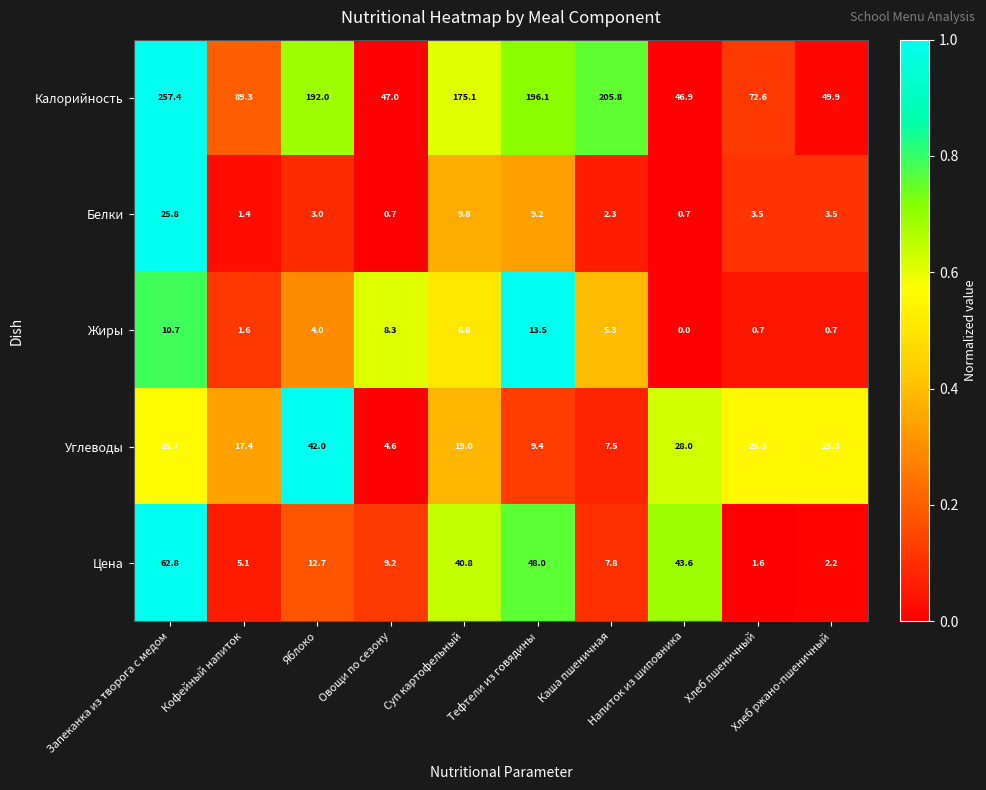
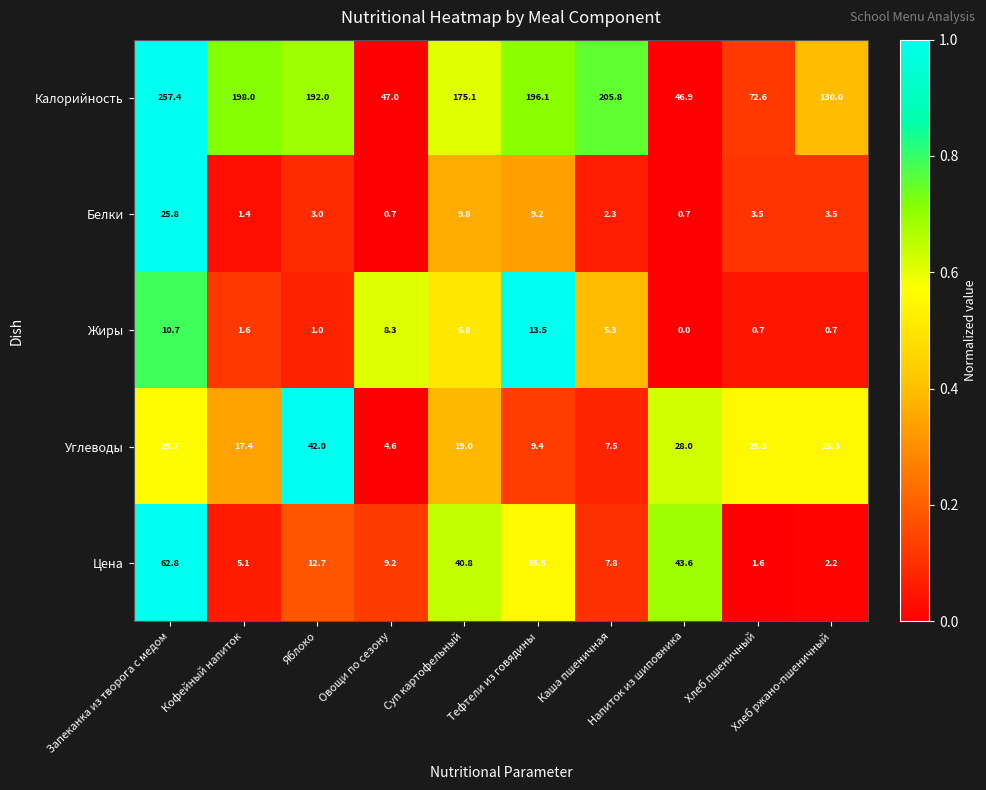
Калорийность, Кофейный напиток: 89.3 -> 198.0
Калорийность, Хлеб ржано-пшеничный: 49.9 -> 130.0
Жиры, Яблоко: 4.0 -> 1.0
Цена, Тефтели из говядины: 48.0 -> 35.5
